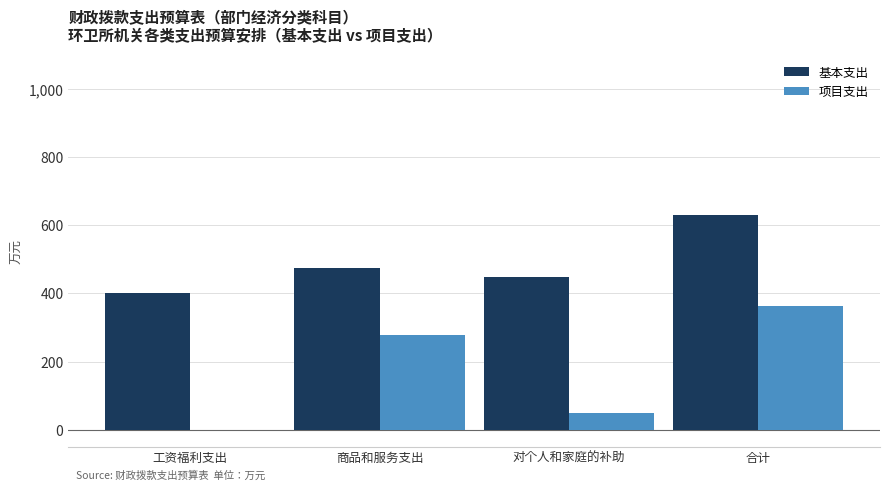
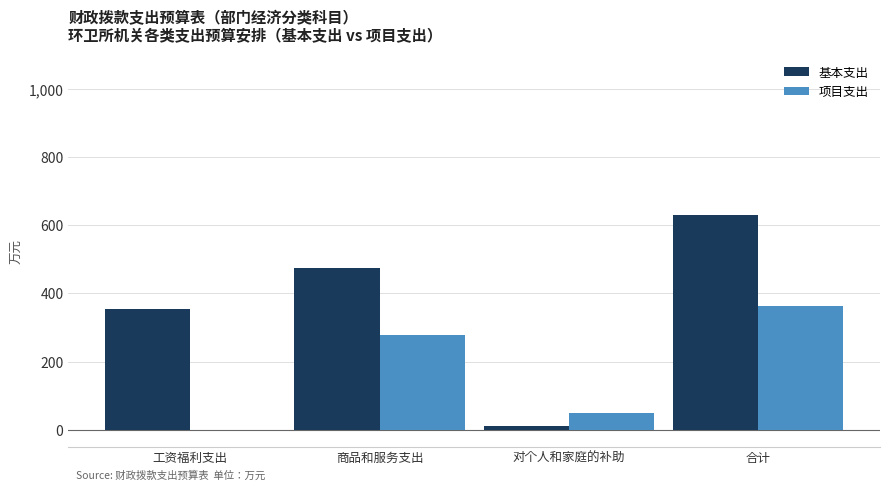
基本支出, 工资福利支出: 400 -> 360
基本支出, 对个人和家庭的补助: 450 -> 10
